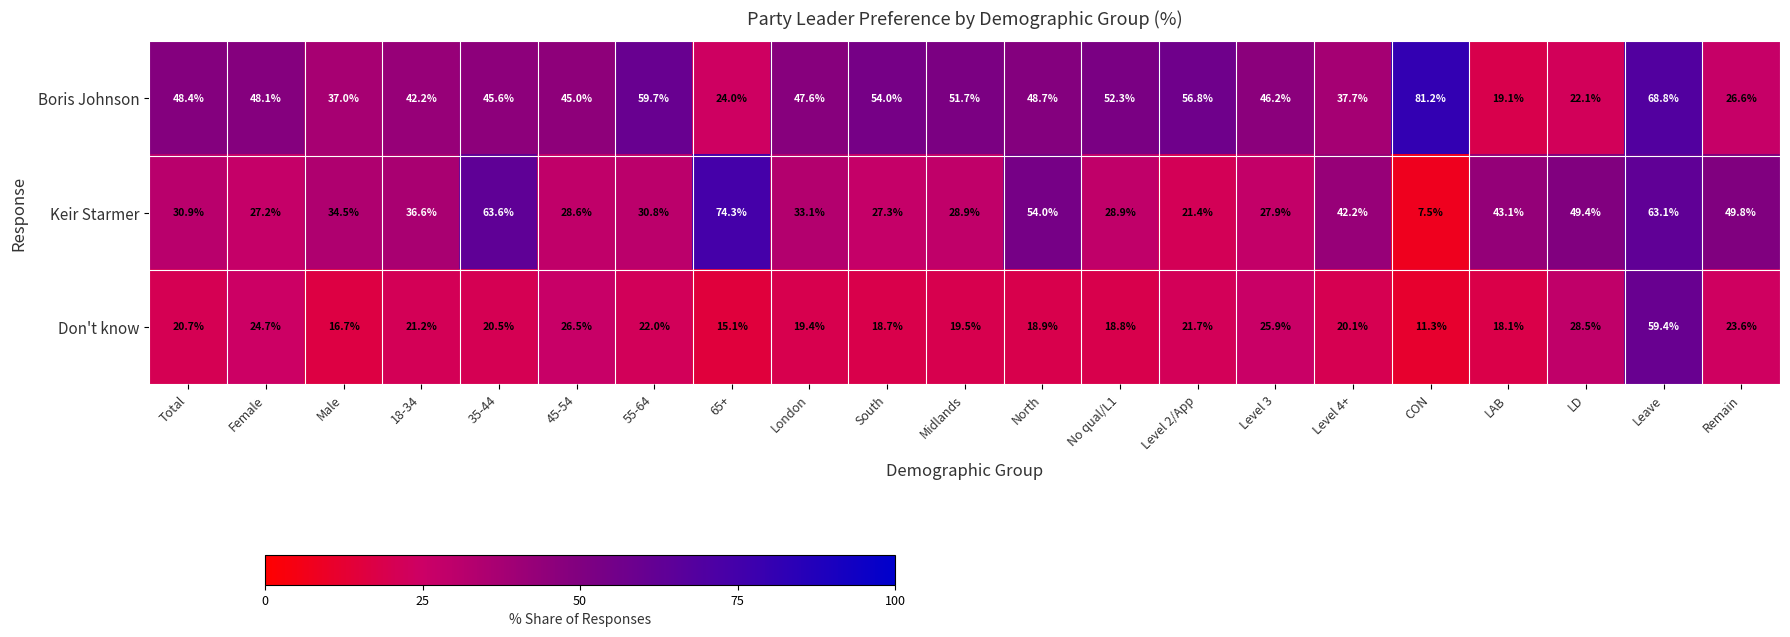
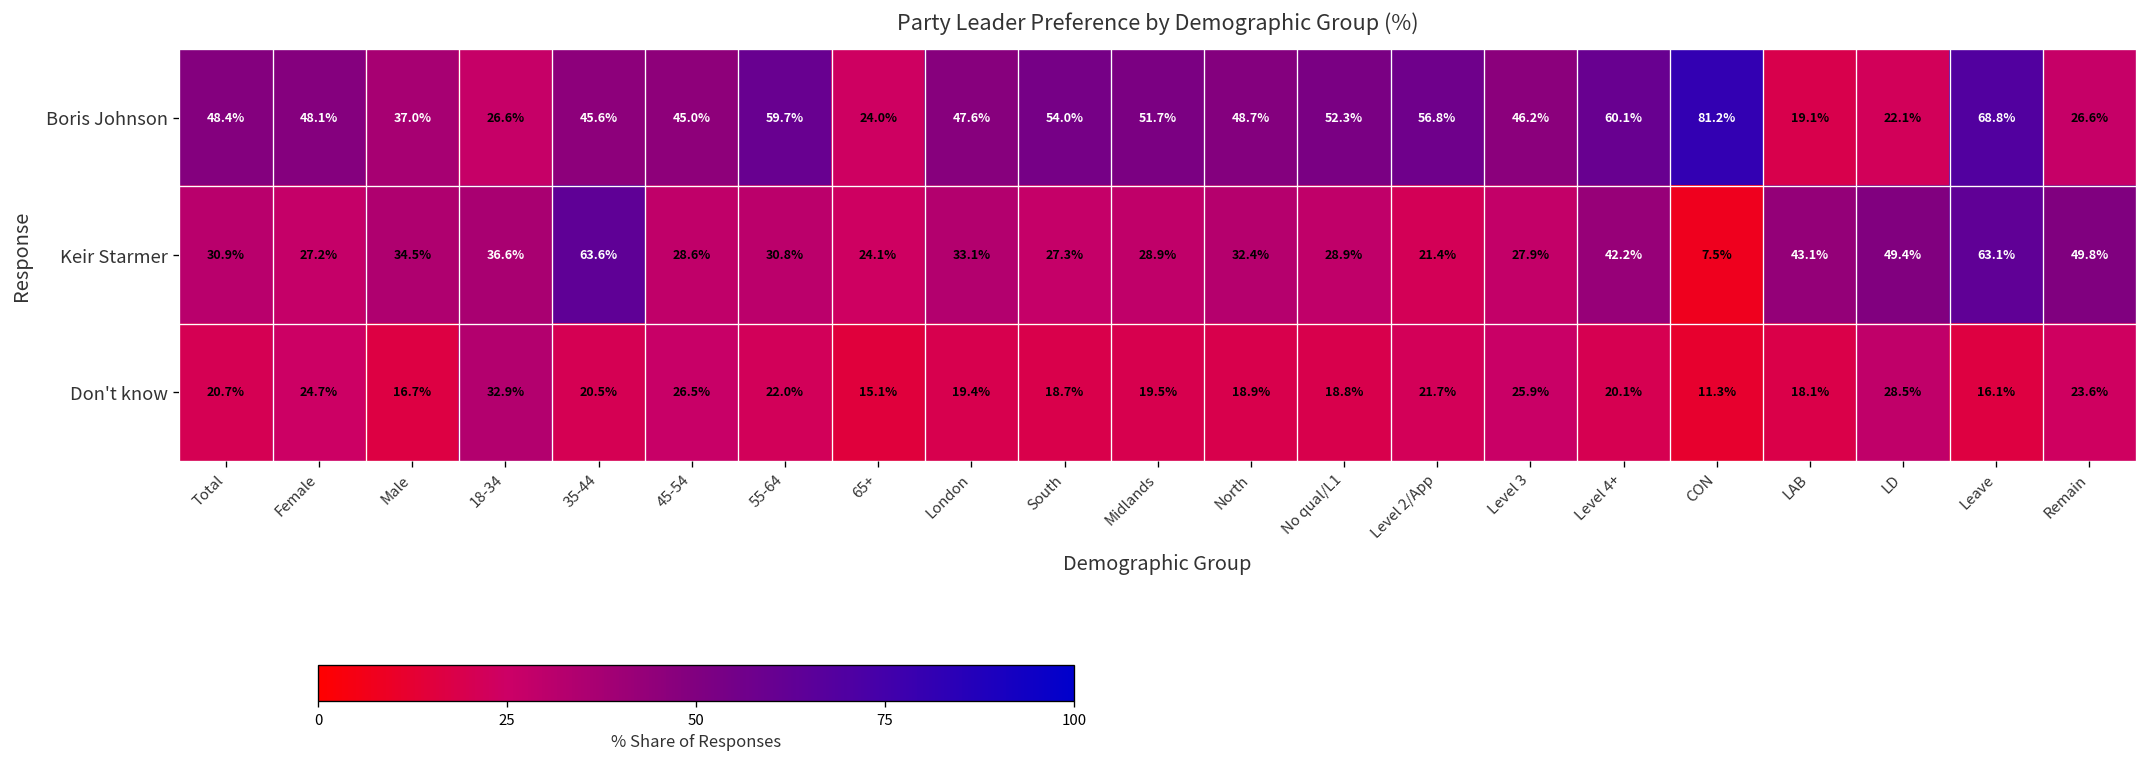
Boris Johnson, 18-34: 42.2% -> 26.6%
Boris Johnson, Level 4+: 37.7% -> 60.1%
Keir Starmer, 65+: 74.3% -> 24.1%
Keir Starmer, North: 54.0% -> 32.4%
Don't know, 18-34: 21.2% -> 32.9%
Don't know, Leave: 59.4% -> 16.1%
